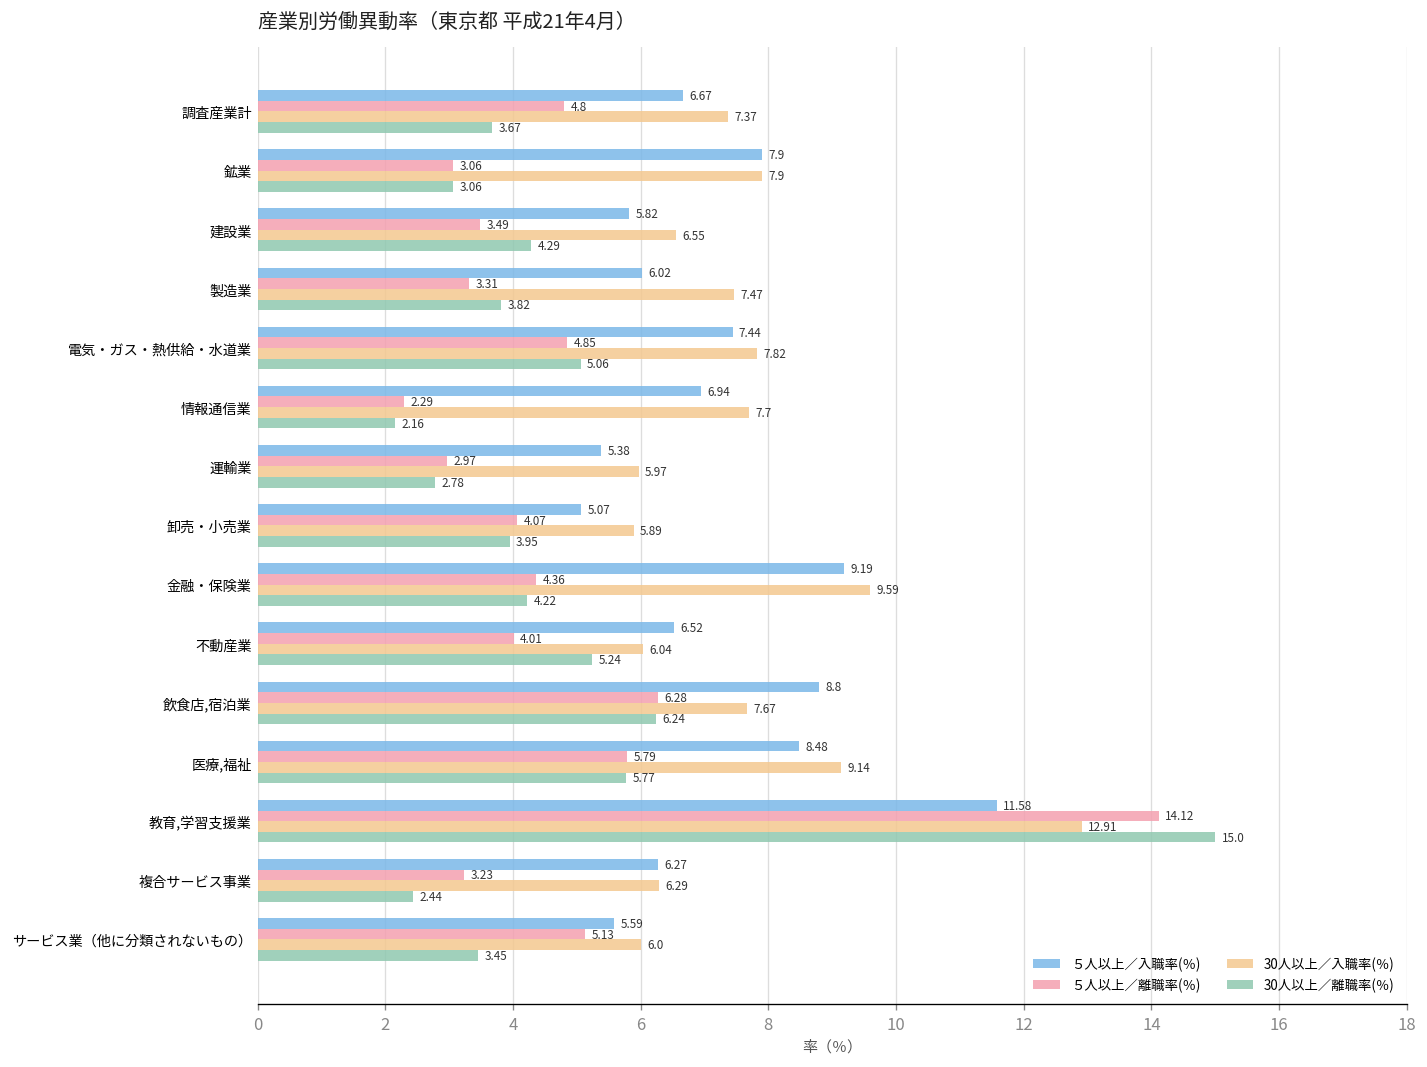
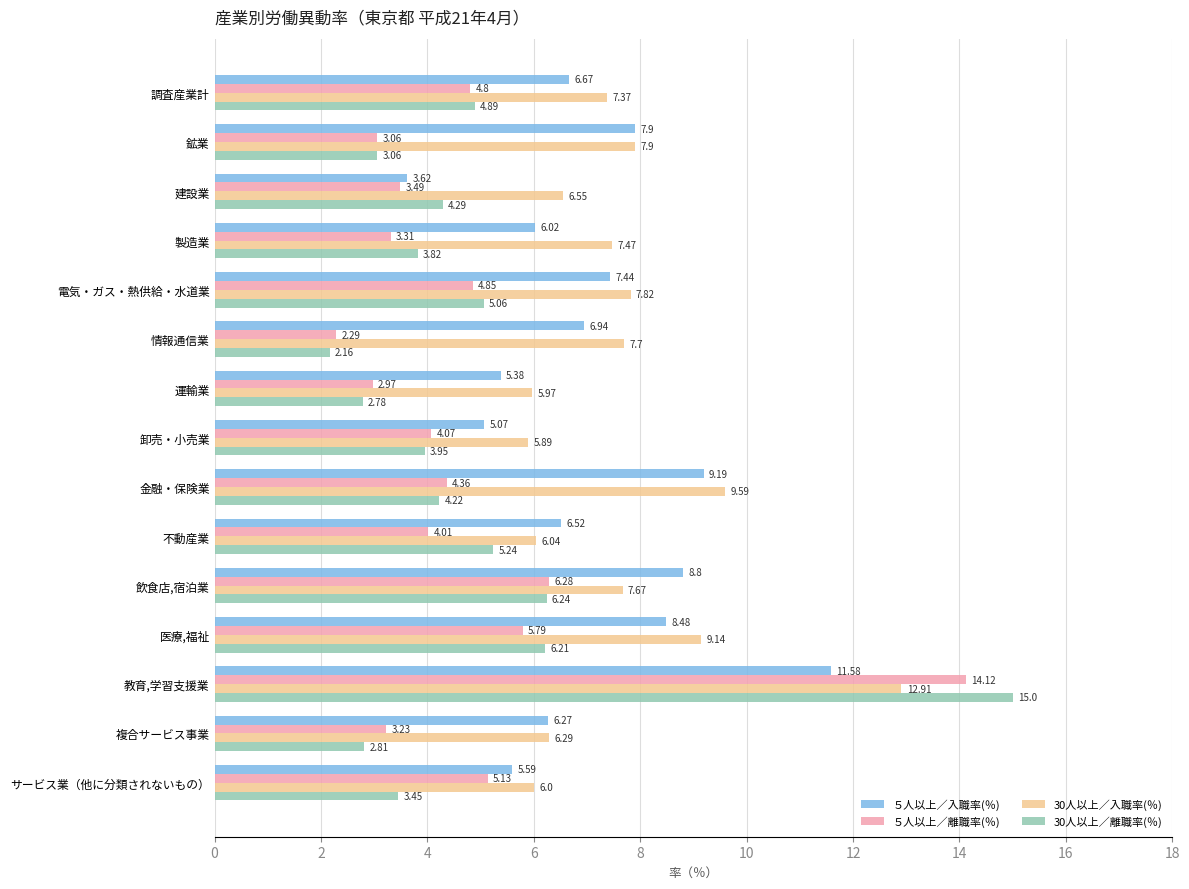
30人以上／離職率(％), 調査産業計: 3.67 -> 4.89
５人以上／入職率(％), 建設業: 5.82 -> 3.62
30人以上／離職率(％), 医療,福祉: 5.77 -> 6.21
30人以上／離職率(％), 複合サービス事業: 2.44 -> 2.81
